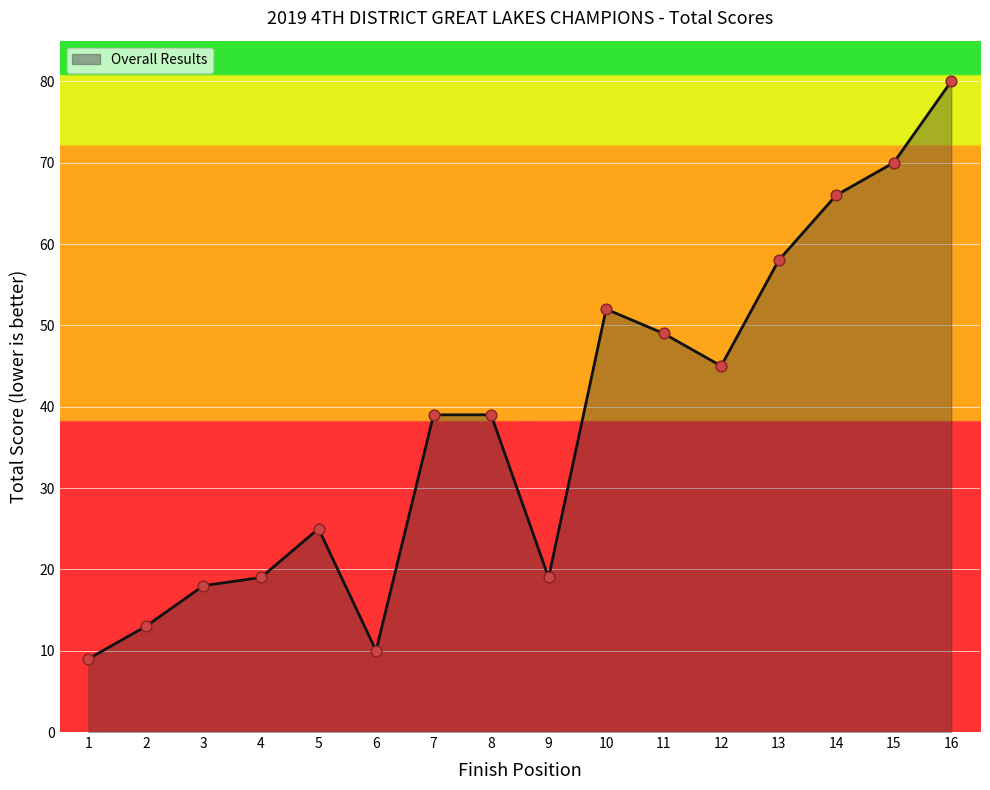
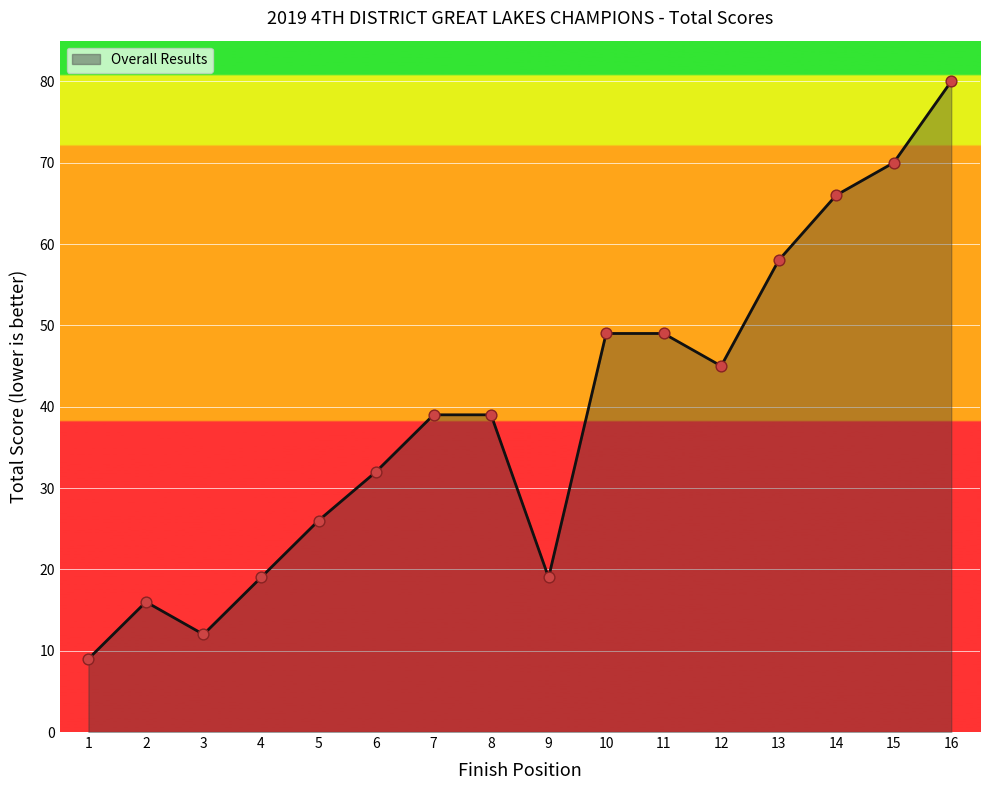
2: 13 -> 16
3: 18 -> 12
5: 25 -> 26
6: 10 -> 32
10: 52 -> 49
